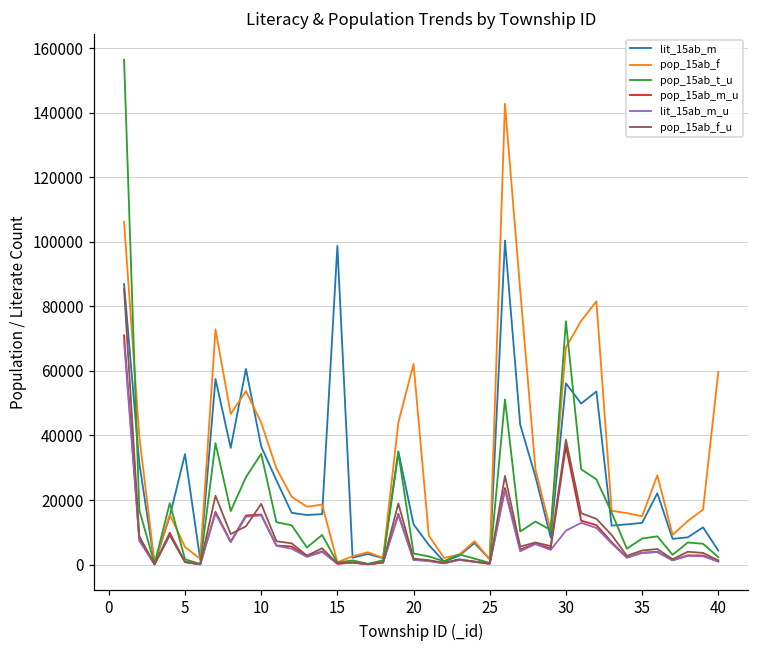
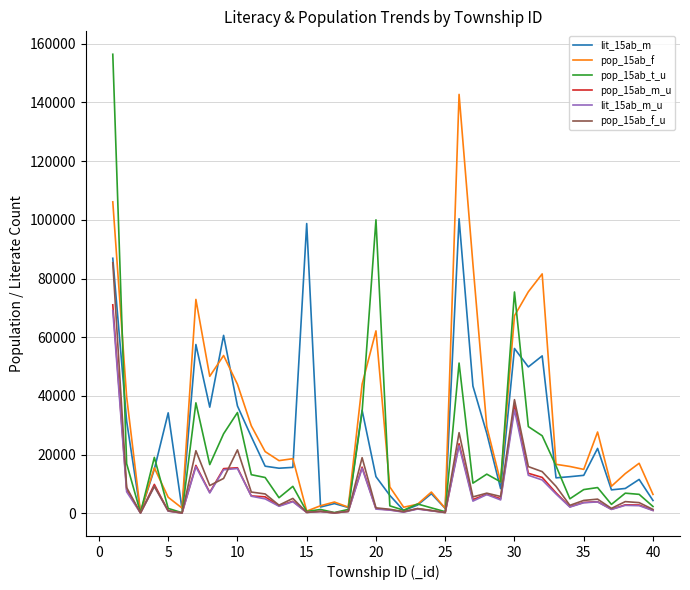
pop_15ab_f_u, 10: 19000 -> 22000
pop_15ab_t_u, 20: 3000 -> 100000
lit_15ab_m_u, 30: 11000 -> 35000
pop_15ab_f, 40: 60000 -> 6000
